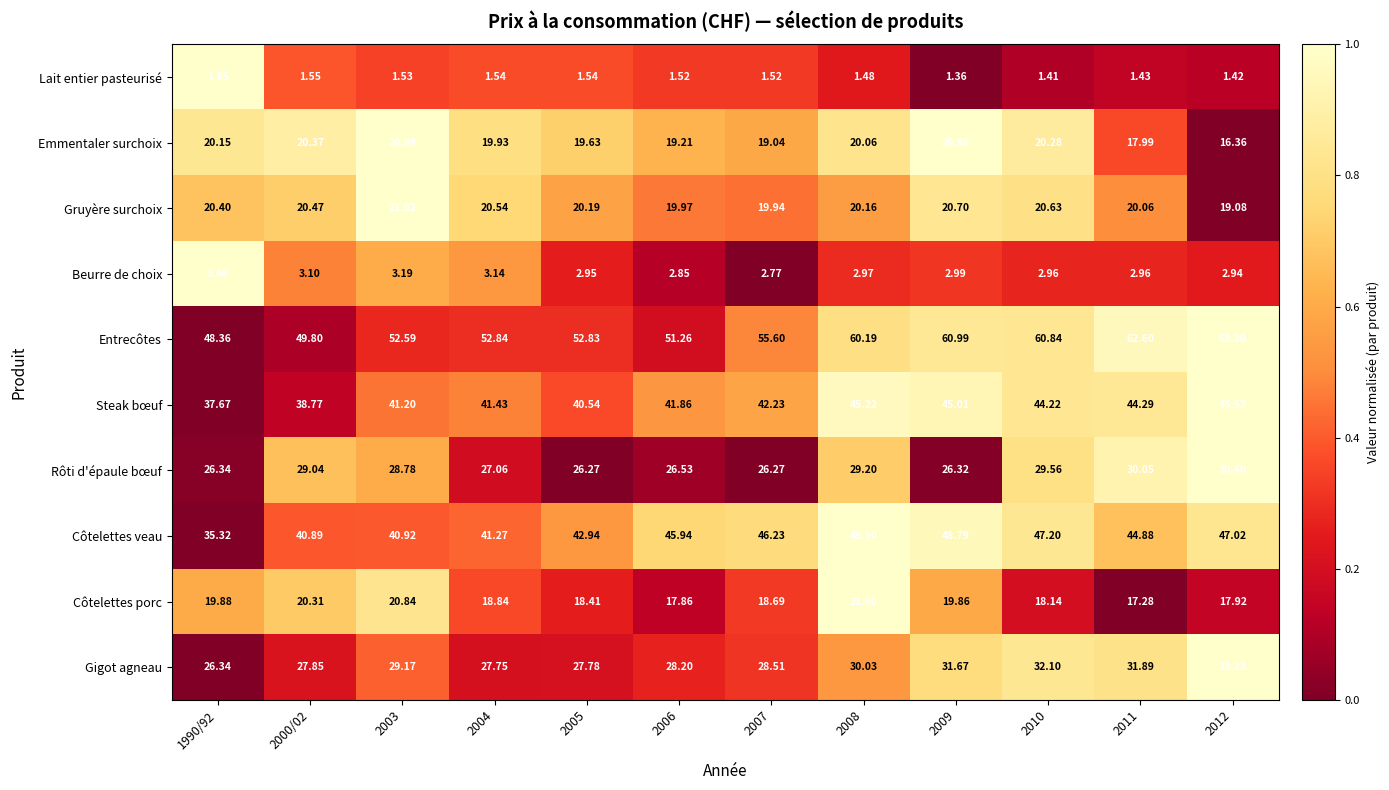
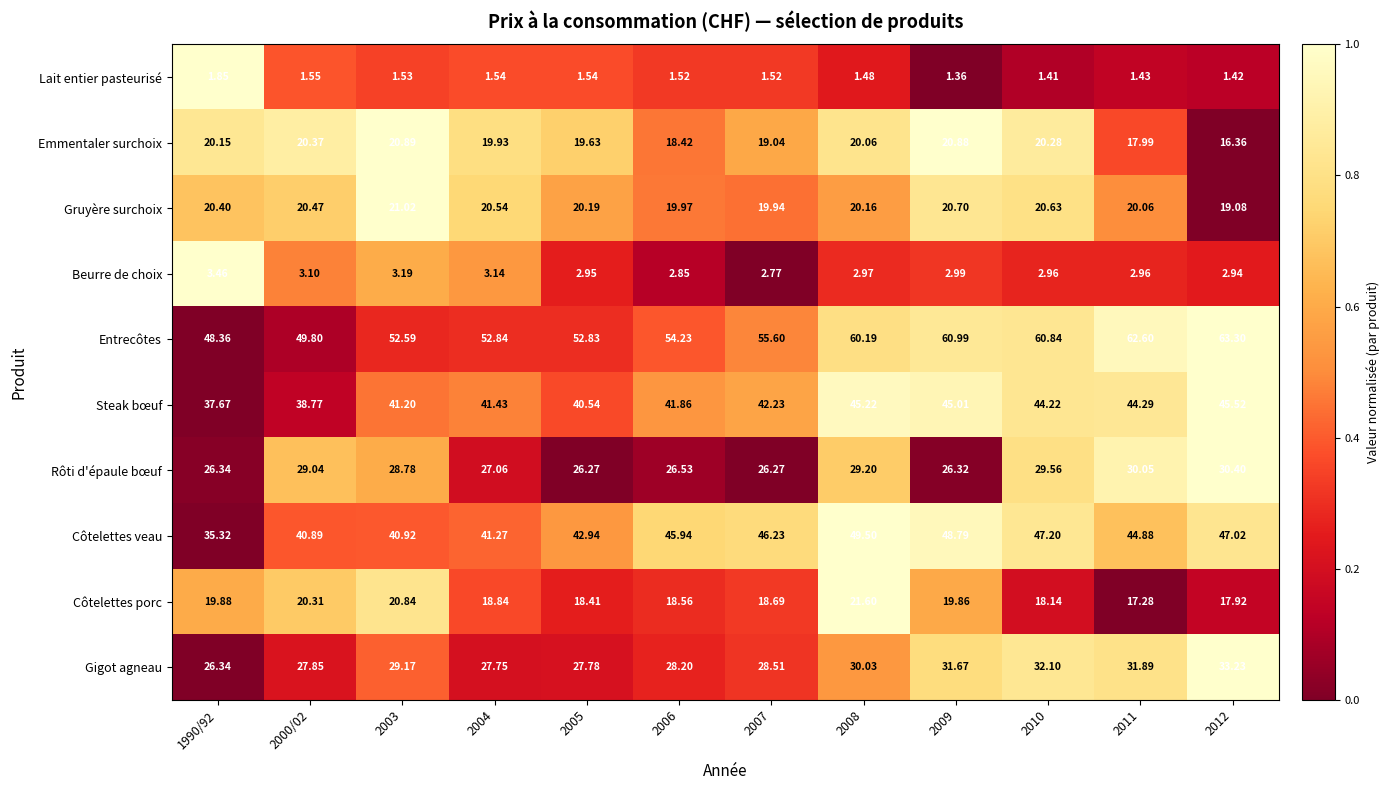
Emmentaler surchoix, 2006: 19.21 -> 18.42
Entrecôtes, 2006: 51.26 -> 54.23
Côtelettes porc, 2006: 17.86 -> 18.56
